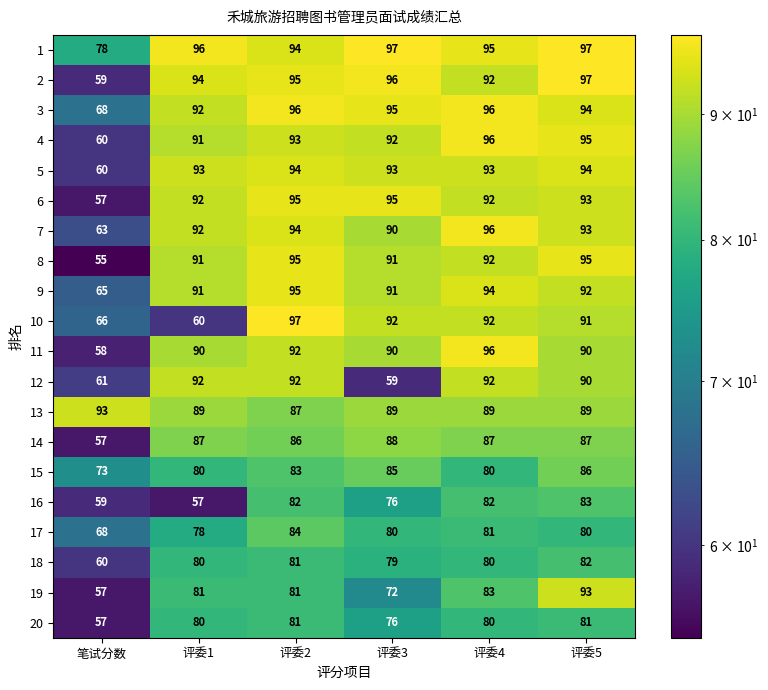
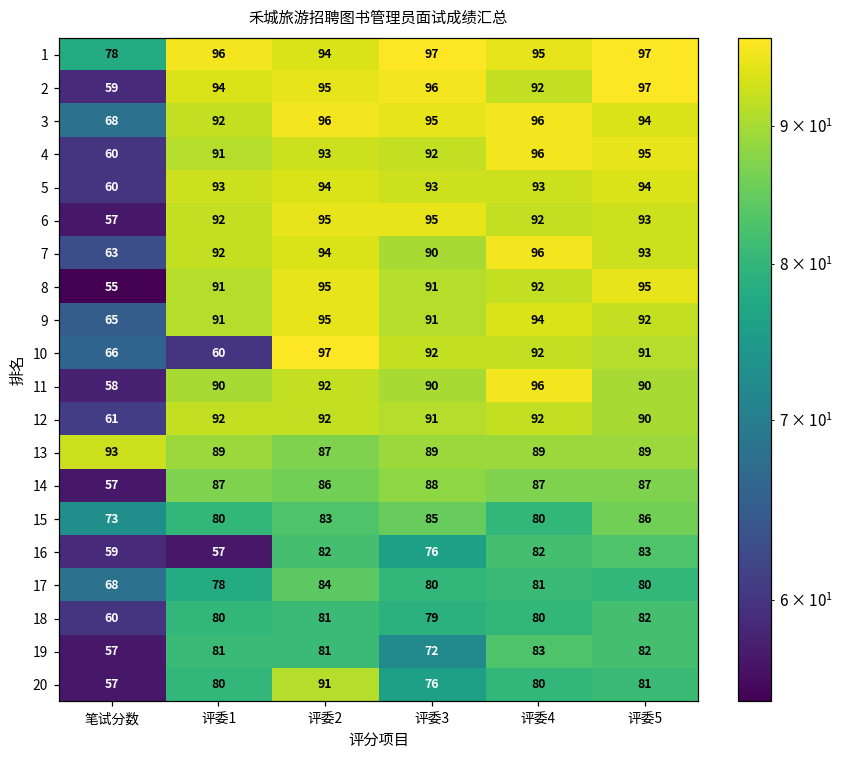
12, 评委3: 59 -> 91
19, 评委5: 93 -> 82
20, 评委2: 81 -> 91
